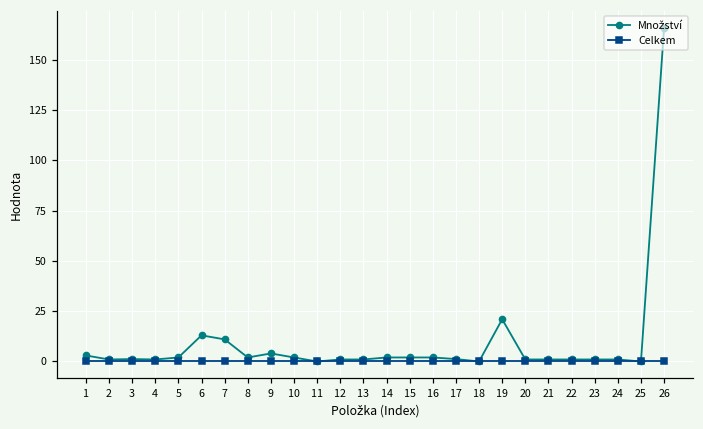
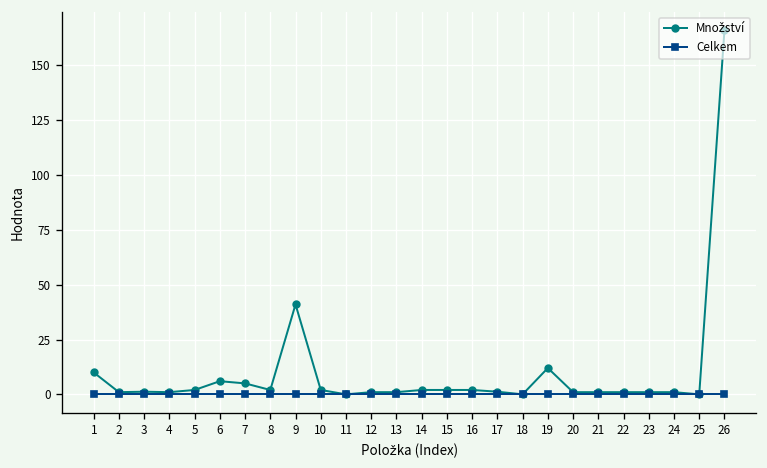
Množství, 1: 3 -> 10
Množství, 6: 13 -> 6
Množství, 7: 11 -> 5
Množství, 9: 4 -> 41
Množství, 19: 21 -> 12
